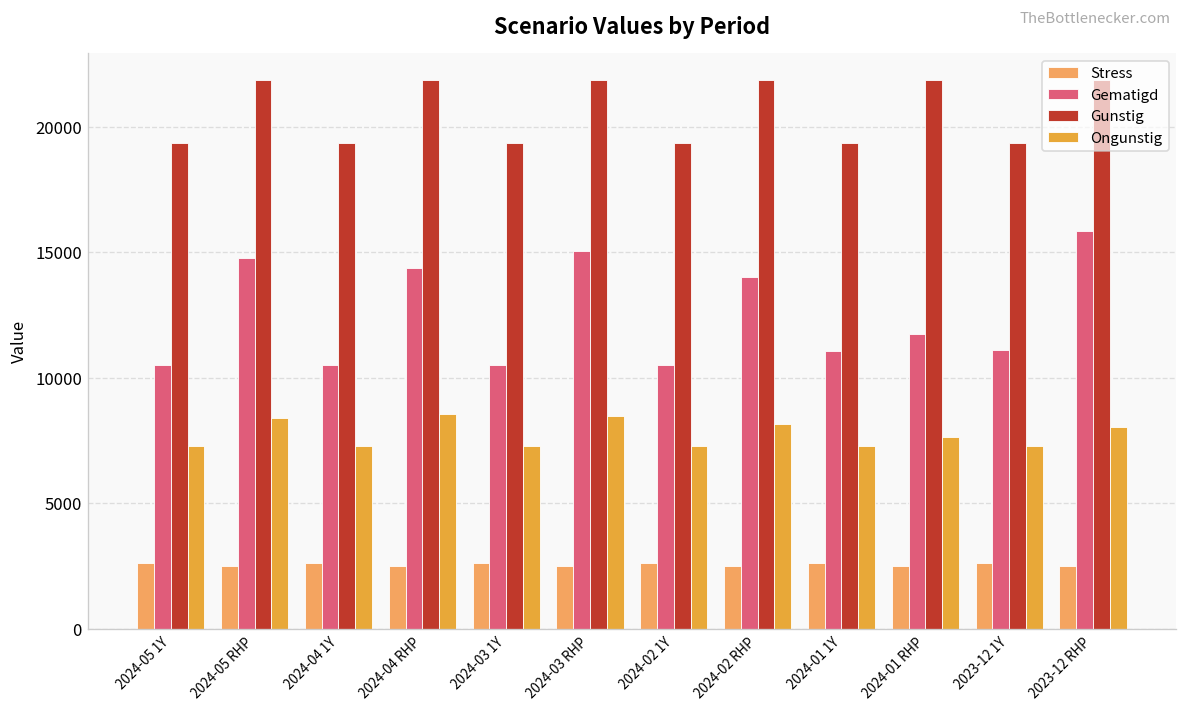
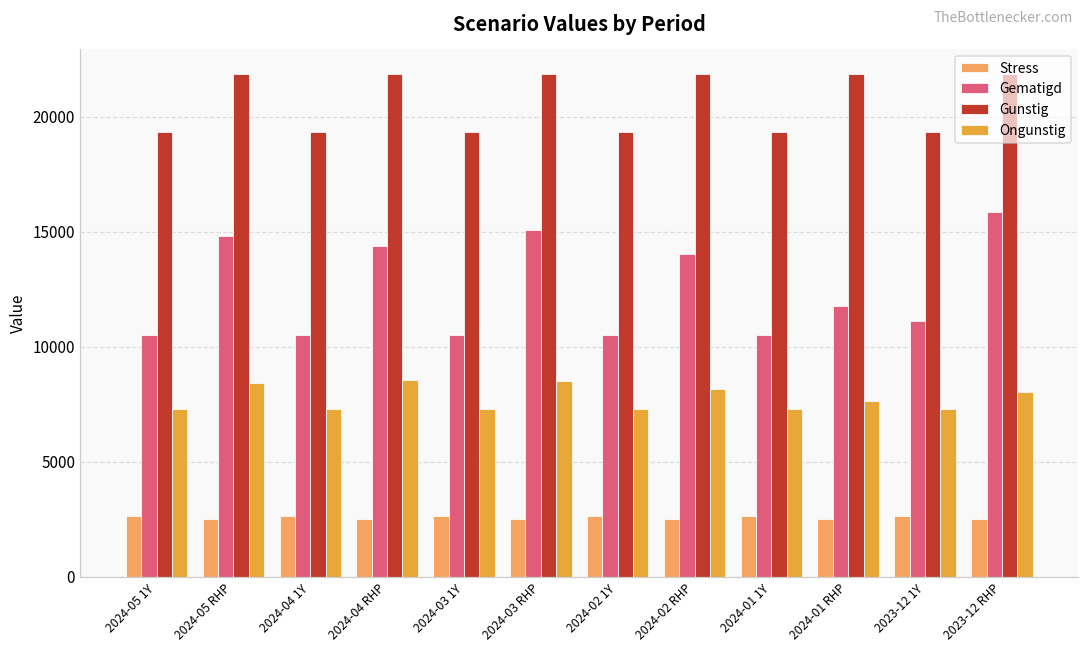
Gematigd, 2024-01 1Y: 11100 -> 10500
